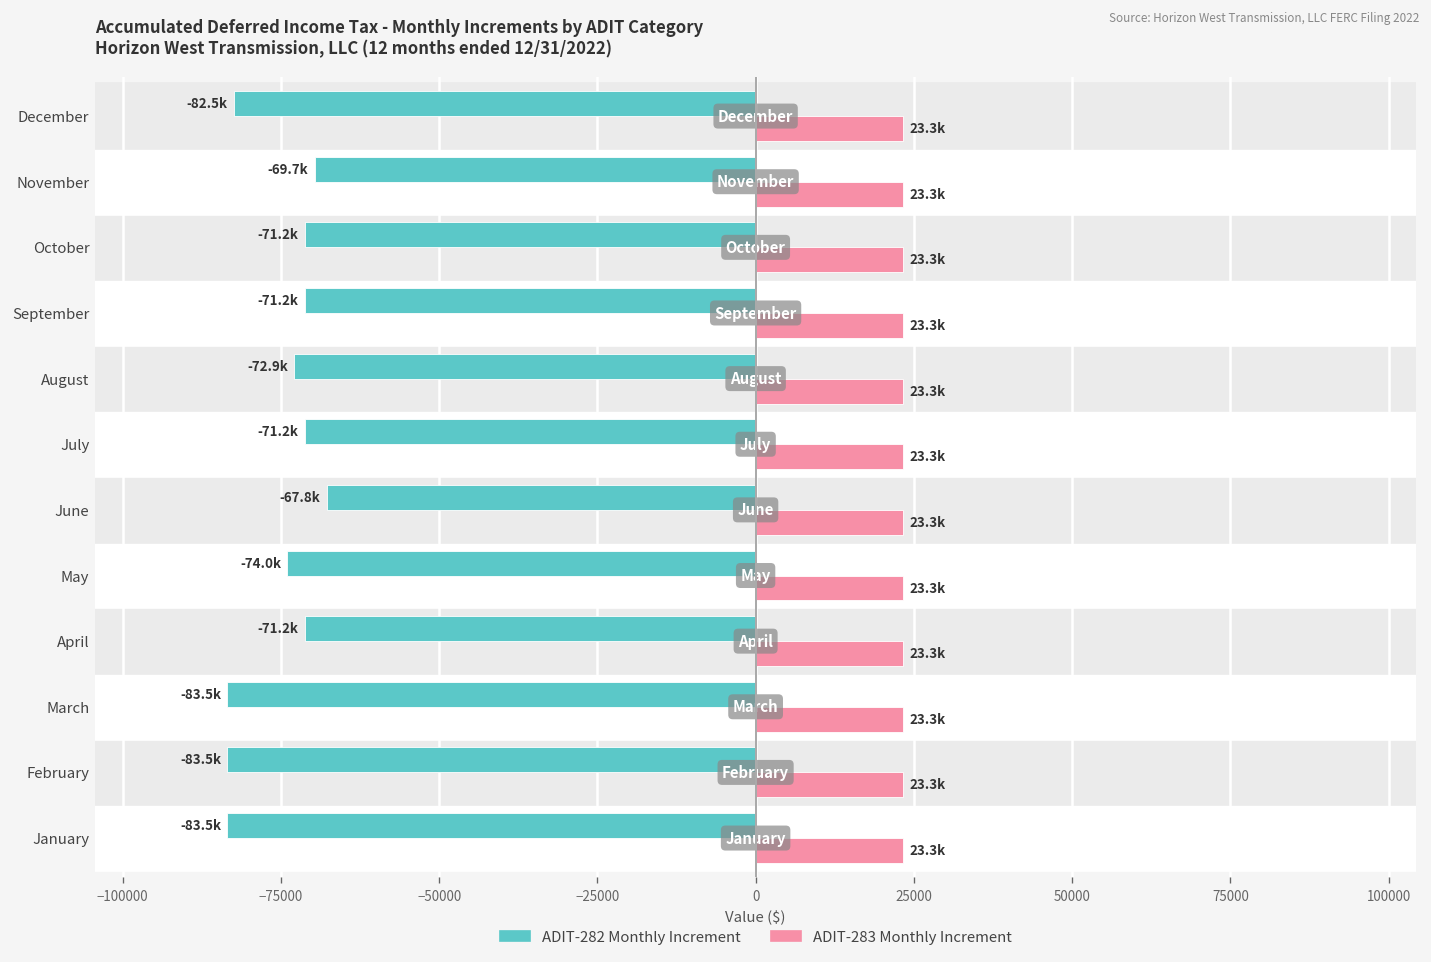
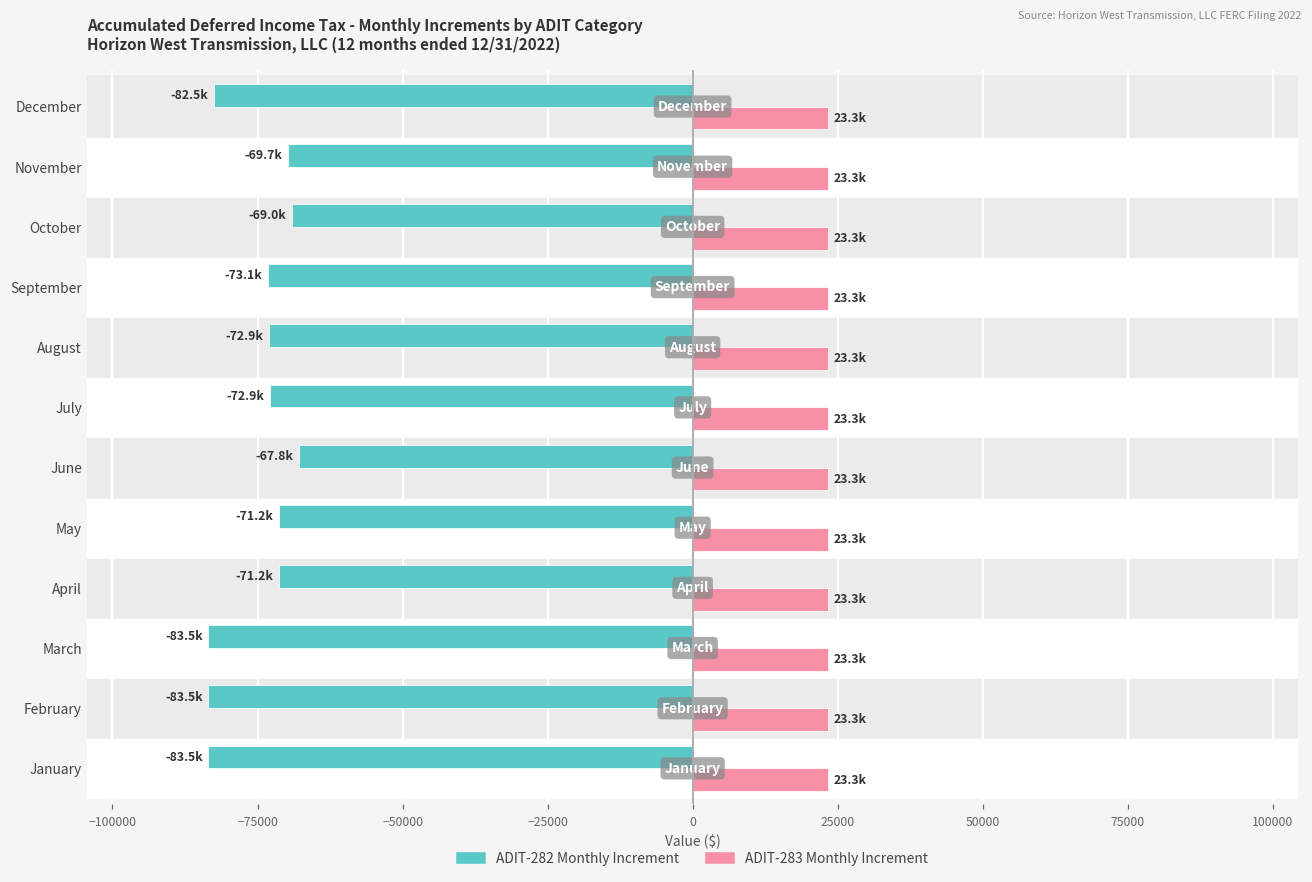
ADIT-282 Monthly Increment, October: -71.2k -> -69.0k
ADIT-282 Monthly Increment, September: -71.2k -> -73.1k
ADIT-282 Monthly Increment, July: -71.2k -> -72.9k
ADIT-282 Monthly Increment, May: -74.0k -> -71.2k
